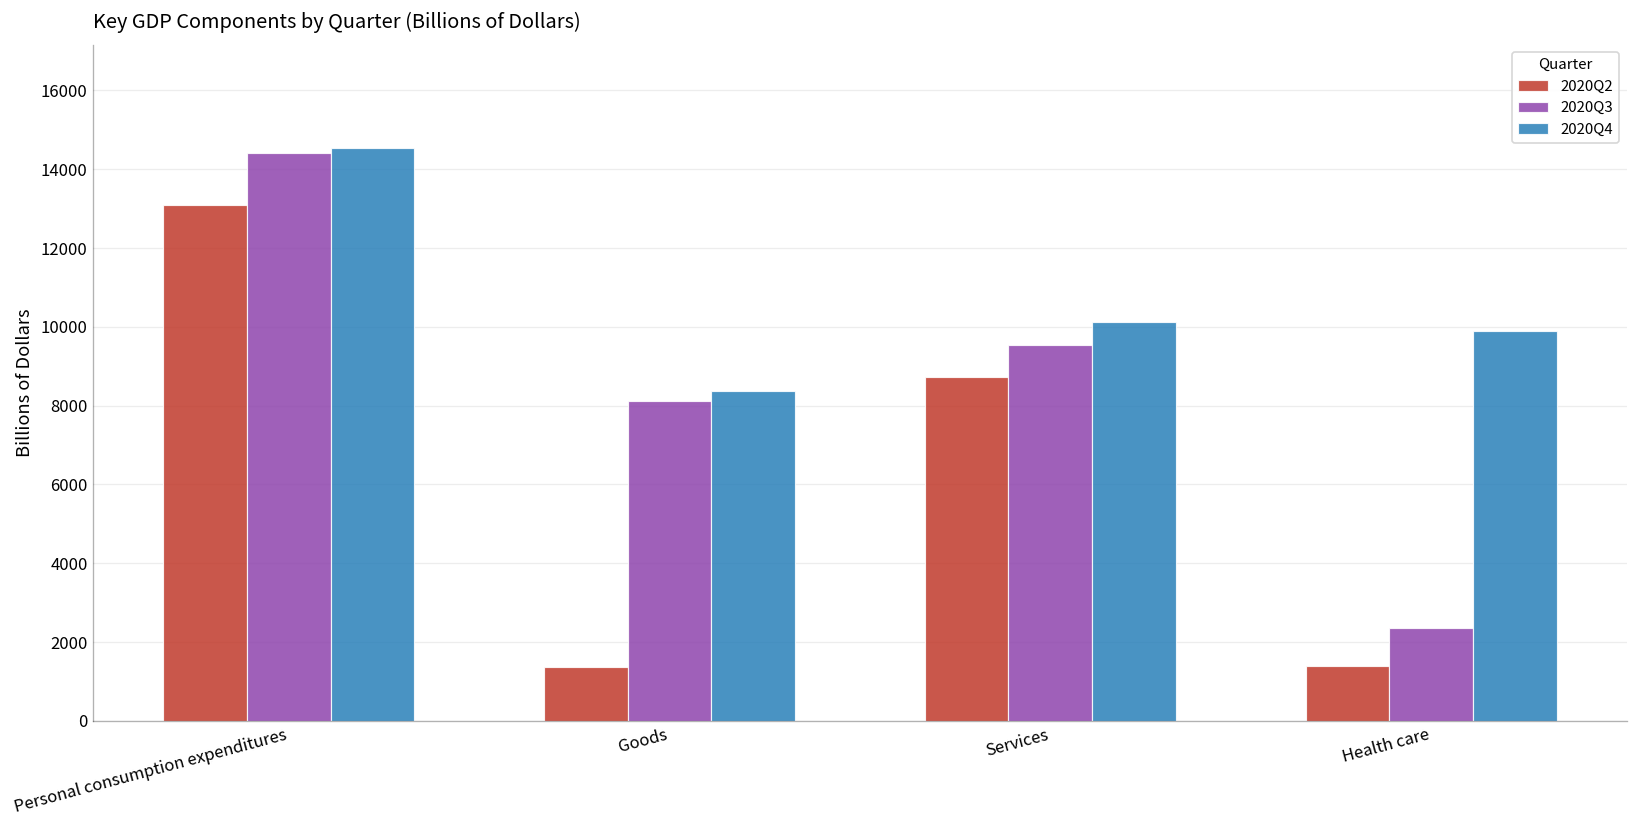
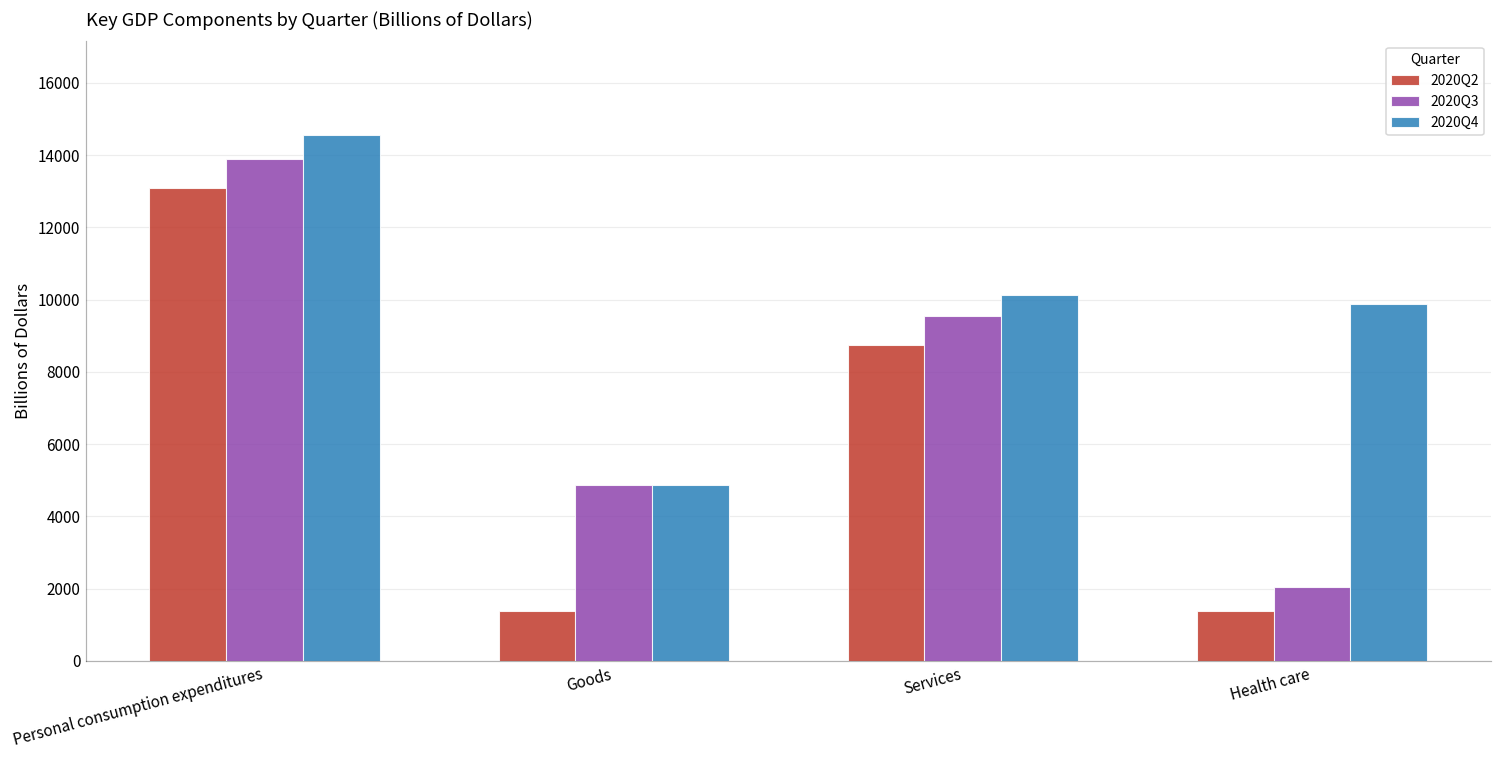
2020Q3, Personal consumption expenditures: 14400 -> 13900
2020Q3, Goods: 8100 -> 4900
2020Q4, Goods: 8400 -> 4900
2020Q3, Health care: 2400 -> 2000
